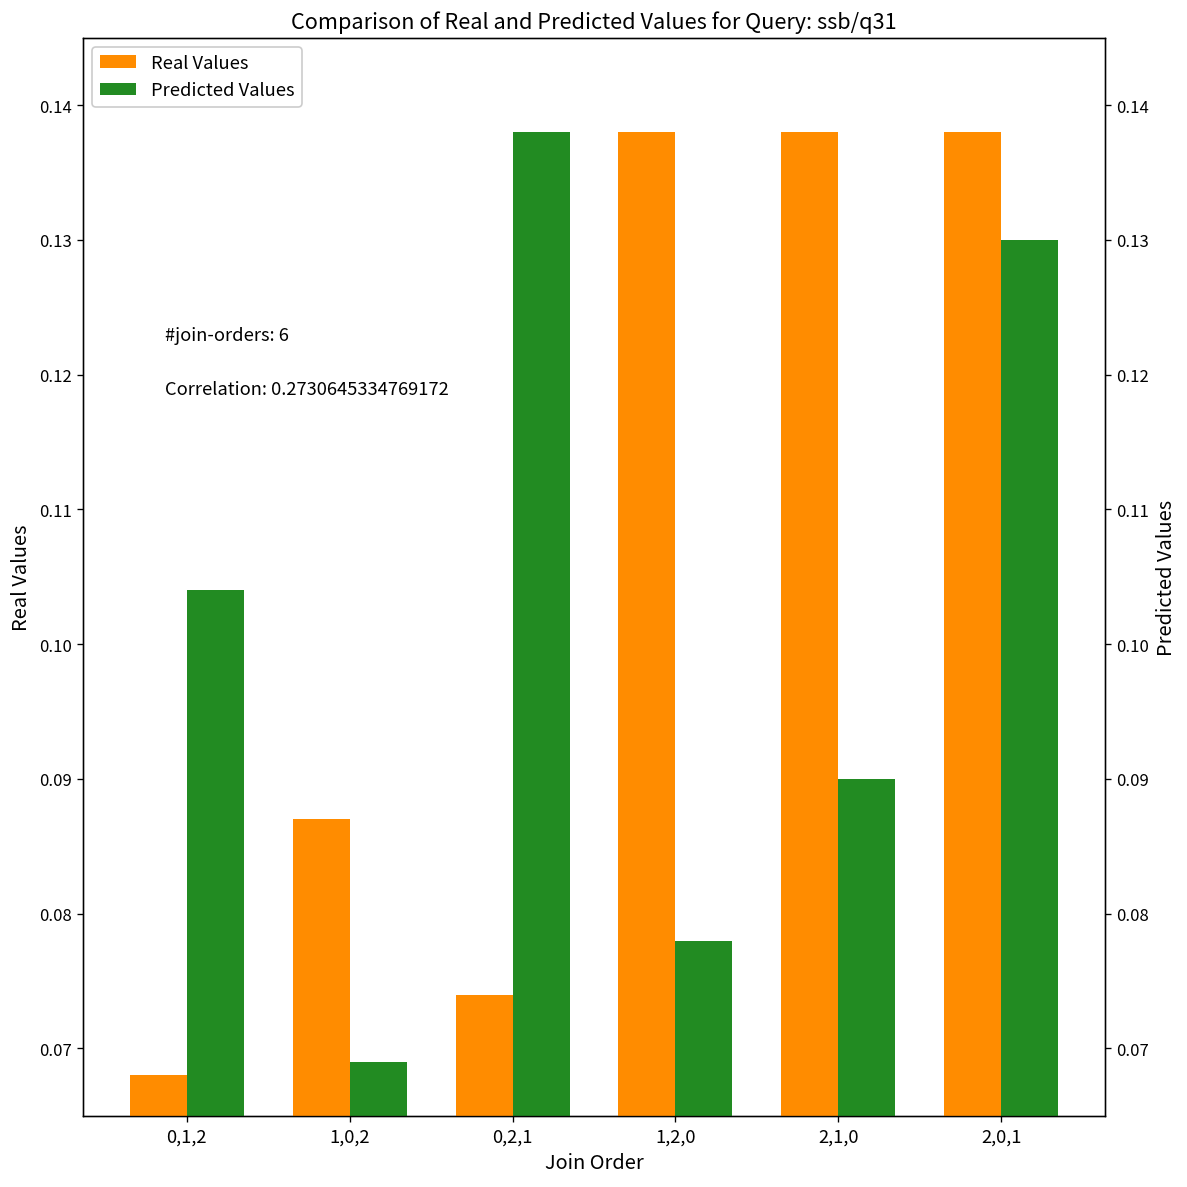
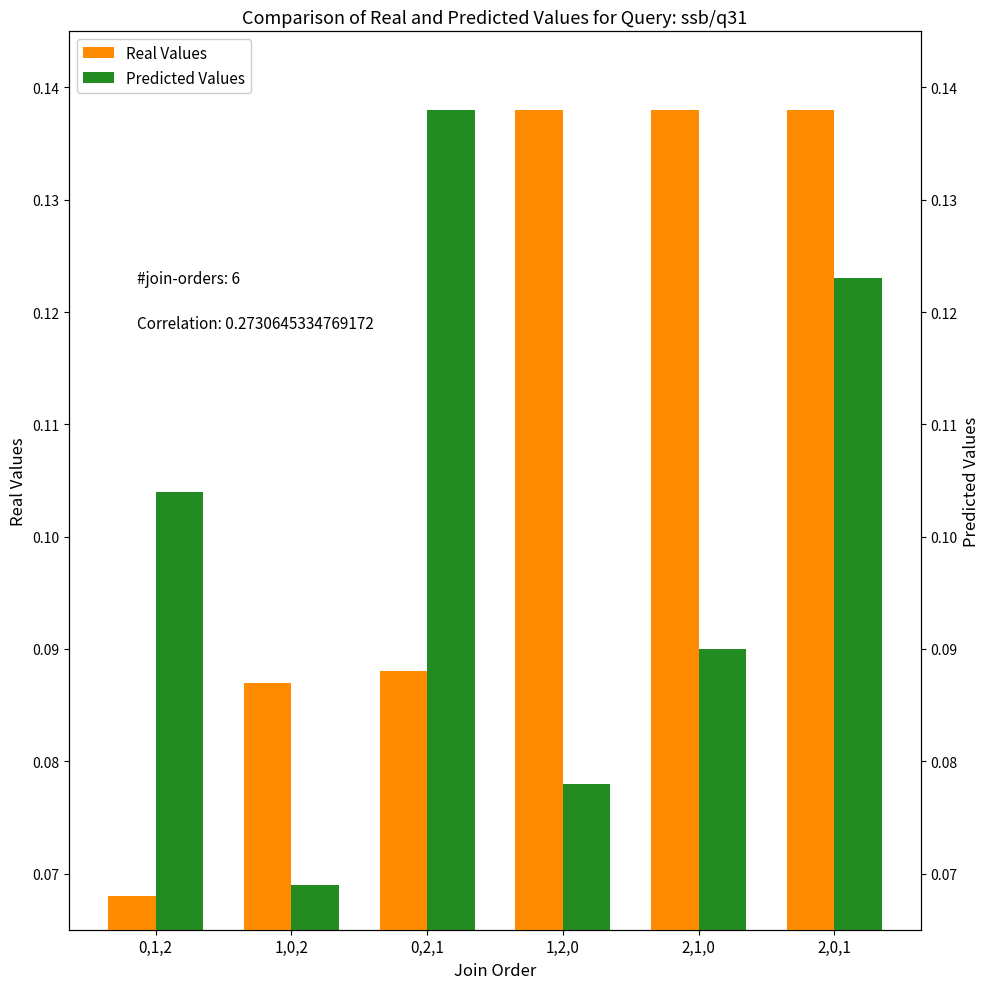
Real Values, 0,2,1: 0.074 -> 0.088
Predicted Values, 2,0,1: 0.130 -> 0.123
